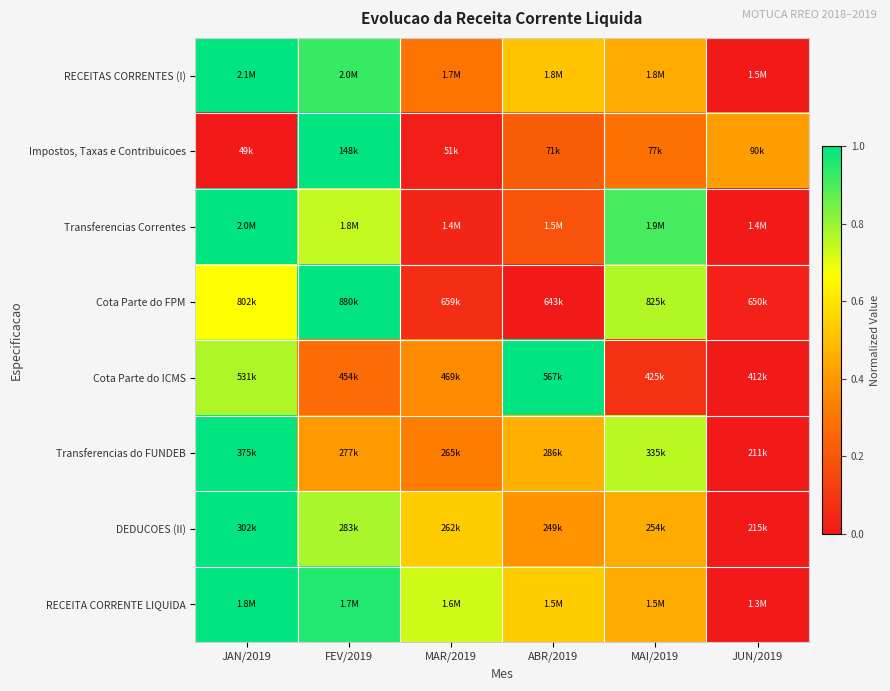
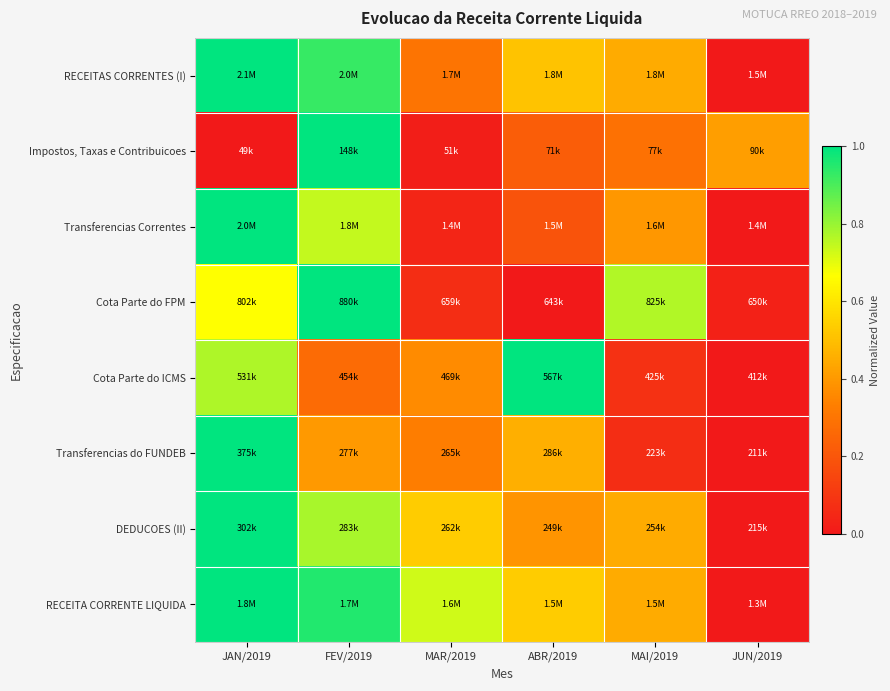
Transferencias Correntes, MAI/2019: 1.9M -> 1.6M
Transferencias do FUNDEB, MAI/2019: 335k -> 223k
